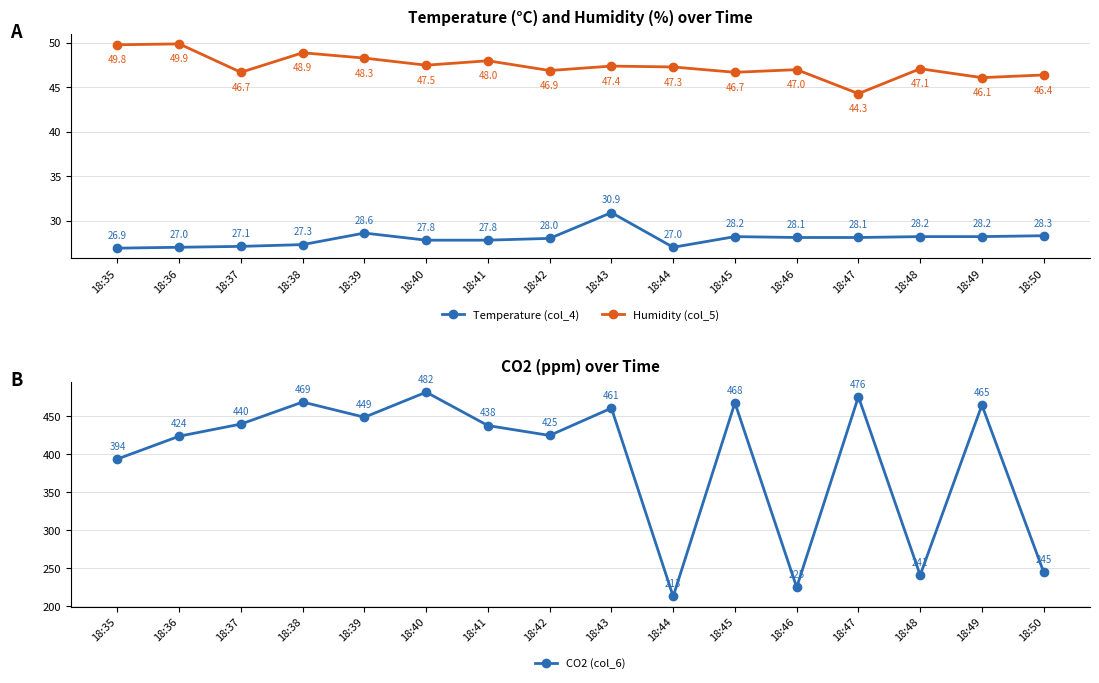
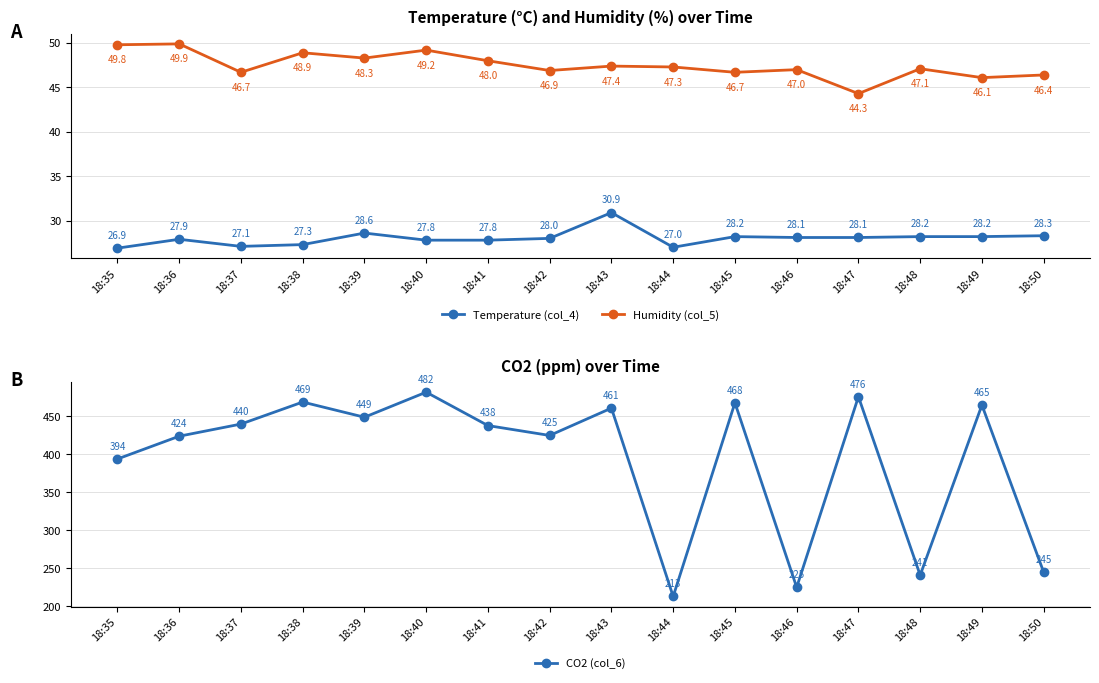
Temperature (°C) and Humidity (%) over Time, Temperature (col_4), 18:36: 27.0 -> 27.9
Temperature (°C) and Humidity (%) over Time, Humidity (col_5), 18:40: 47.5 -> 49.2
